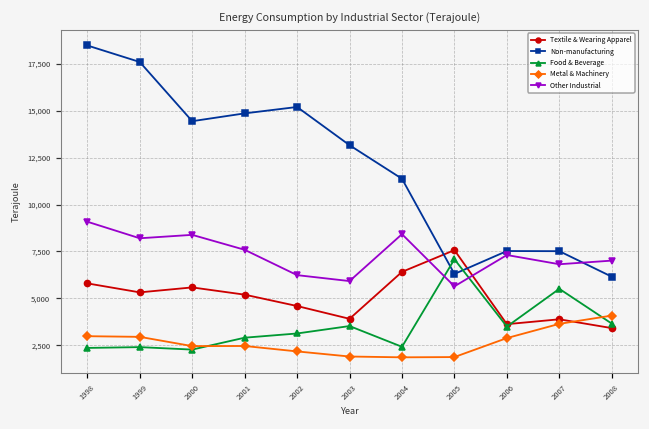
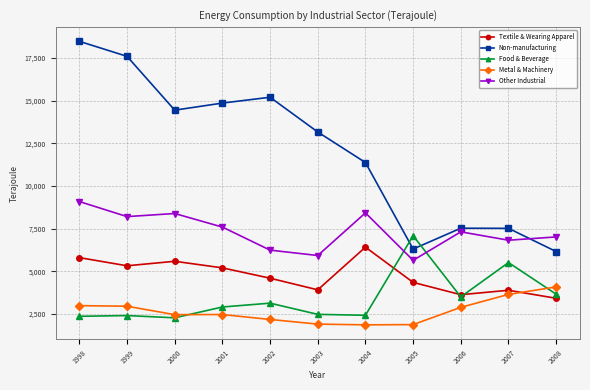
Food & Beverage, 2003: 3,500 -> 2,500
Textile & Wearing Apparel, 2005: 7,600 -> 4,300
